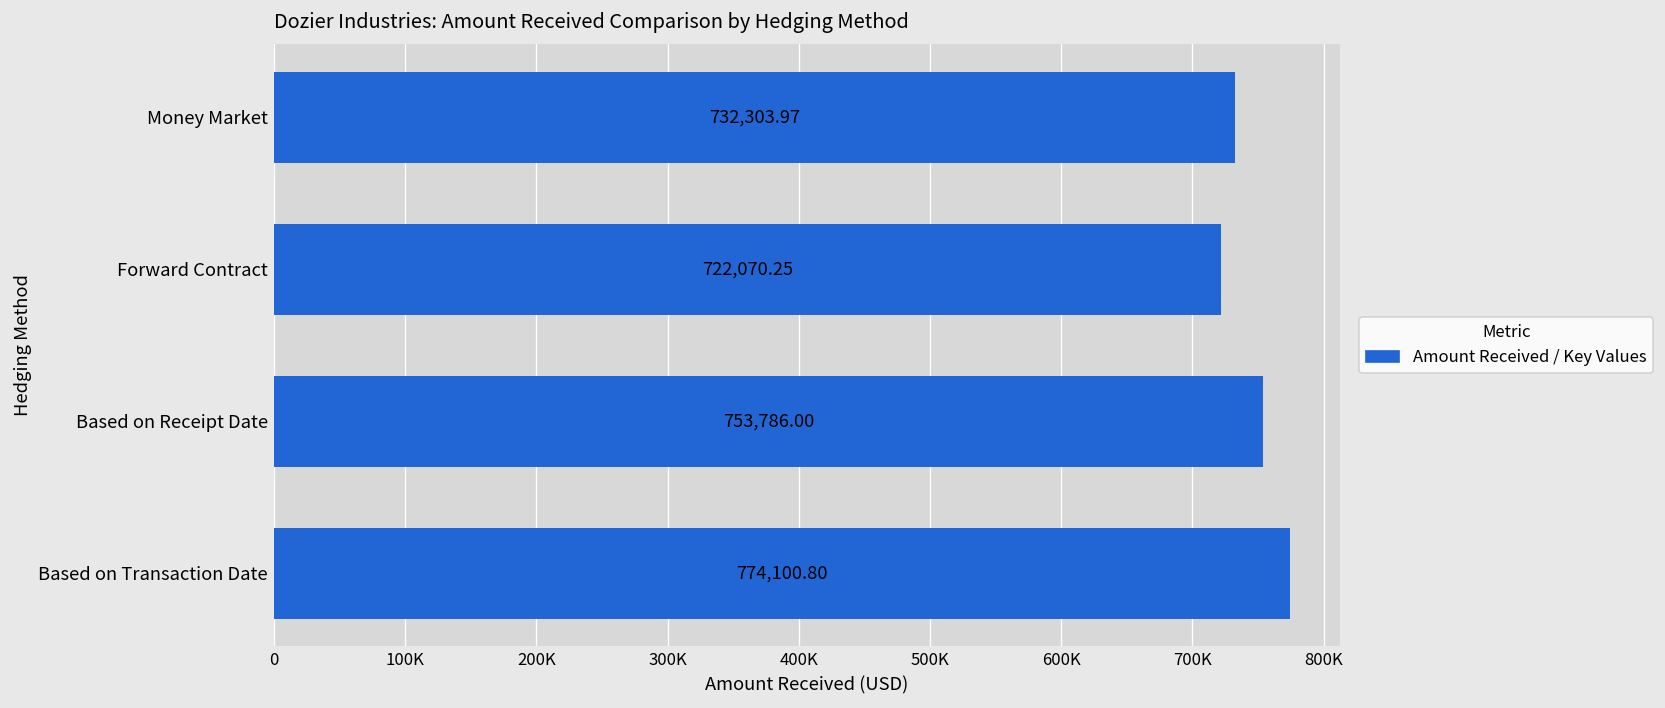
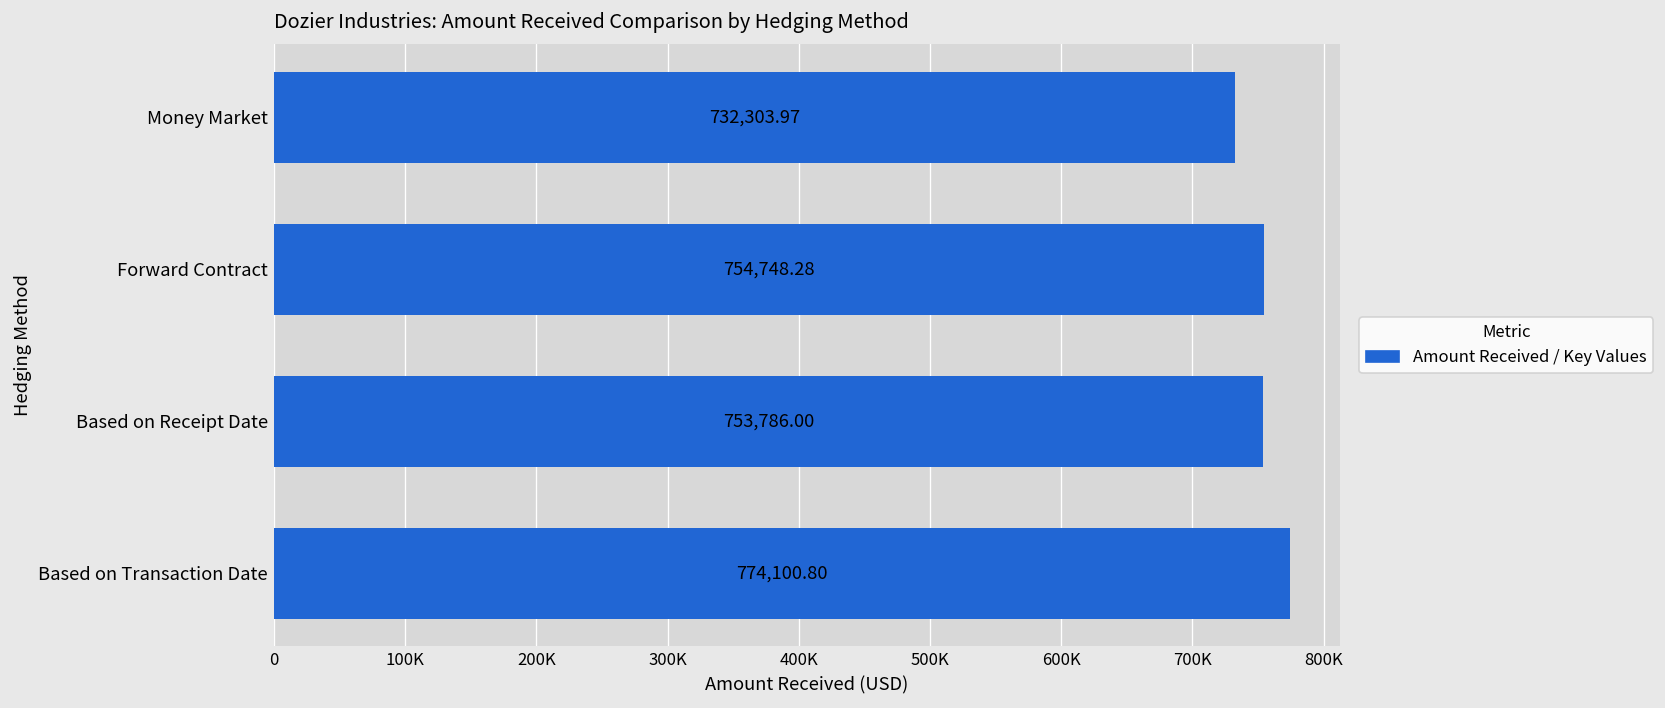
Forward Contract: 722,070.25 -> 754,748.28
